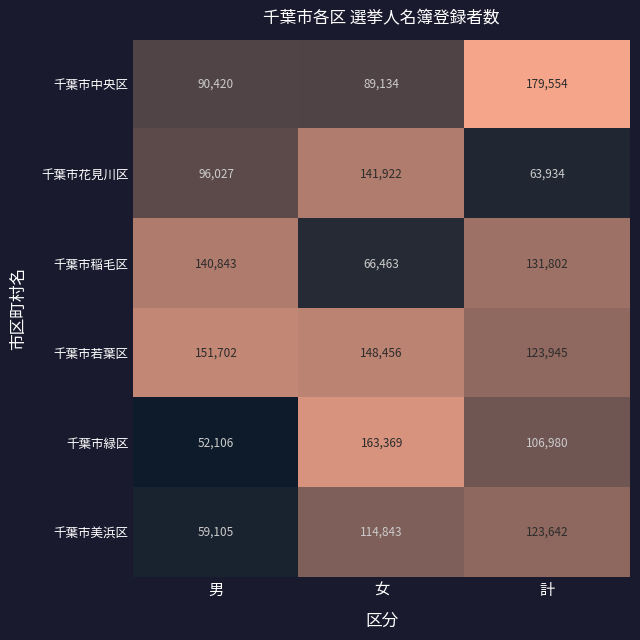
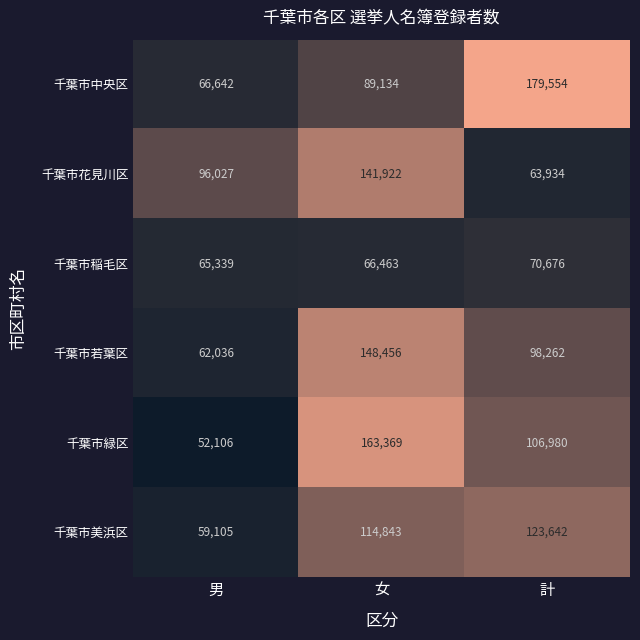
千葉市中央区, 男: 90,420 -> 66,642
千葉市稲毛区, 男: 140,843 -> 65,339
千葉市稲毛区, 計: 131,802 -> 70,676
千葉市若葉区, 男: 151,702 -> 62,036
千葉市若葉区, 計: 123,945 -> 98,262
